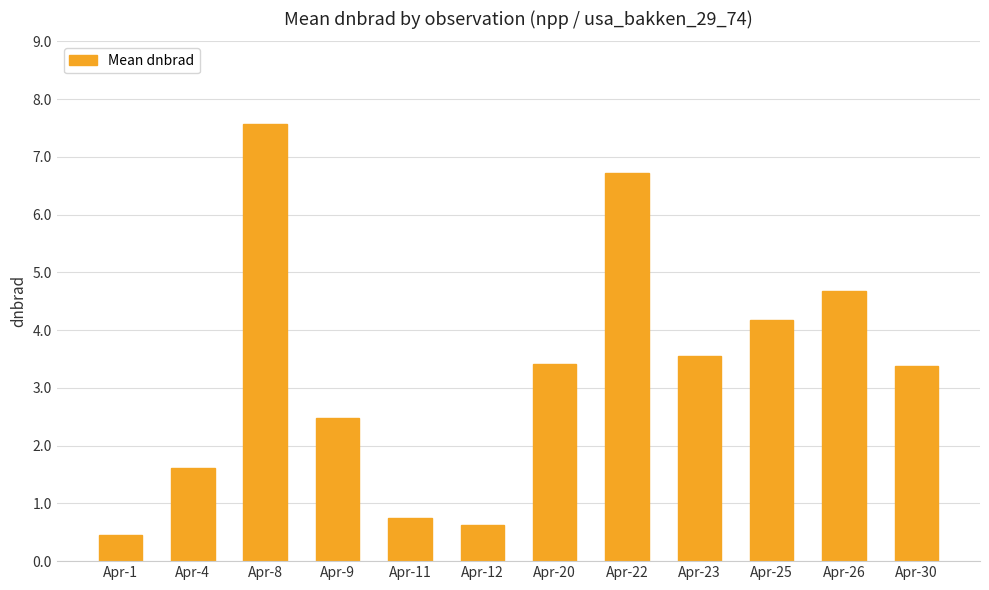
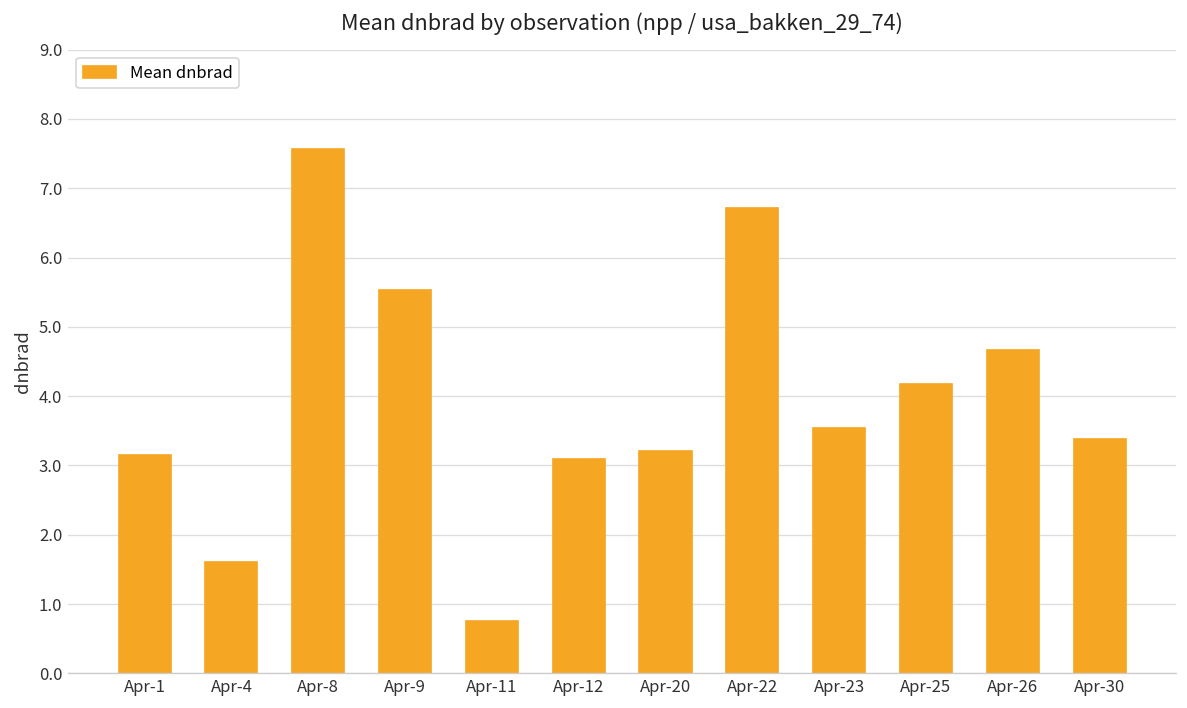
Apr-1: 0.5 -> 3.1
Apr-9: 2.5 -> 5.5
Apr-12: 0.6 -> 3.1
Apr-20: 3.4 -> 3.2
